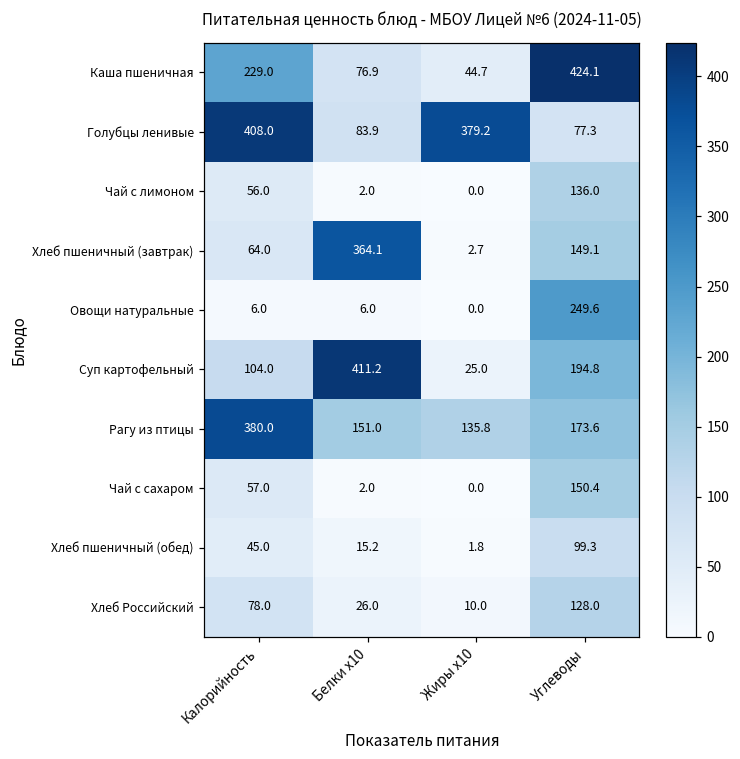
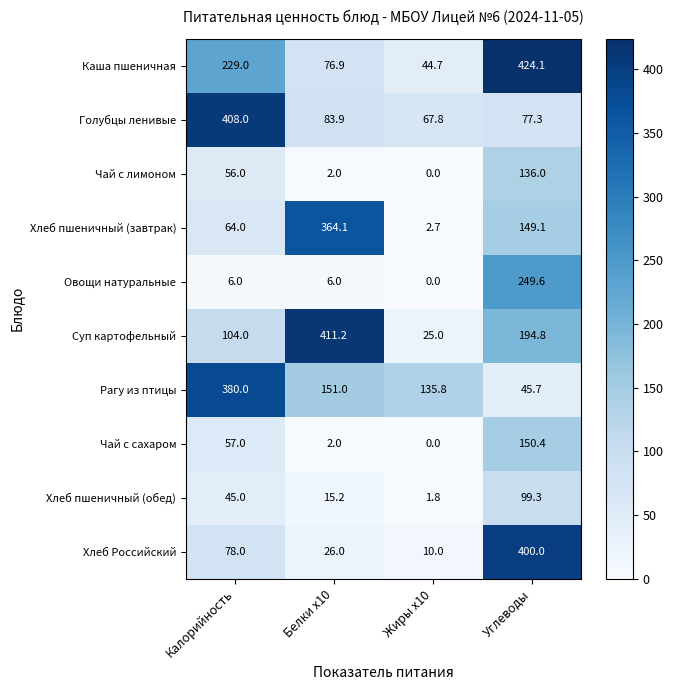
Голубцы ленивые, Жиры x10: 379.2 -> 67.8
Рагу из птицы, Углеводы: 173.6 -> 45.7
Хлеб Российский, Углеводы: 128.0 -> 400.0
